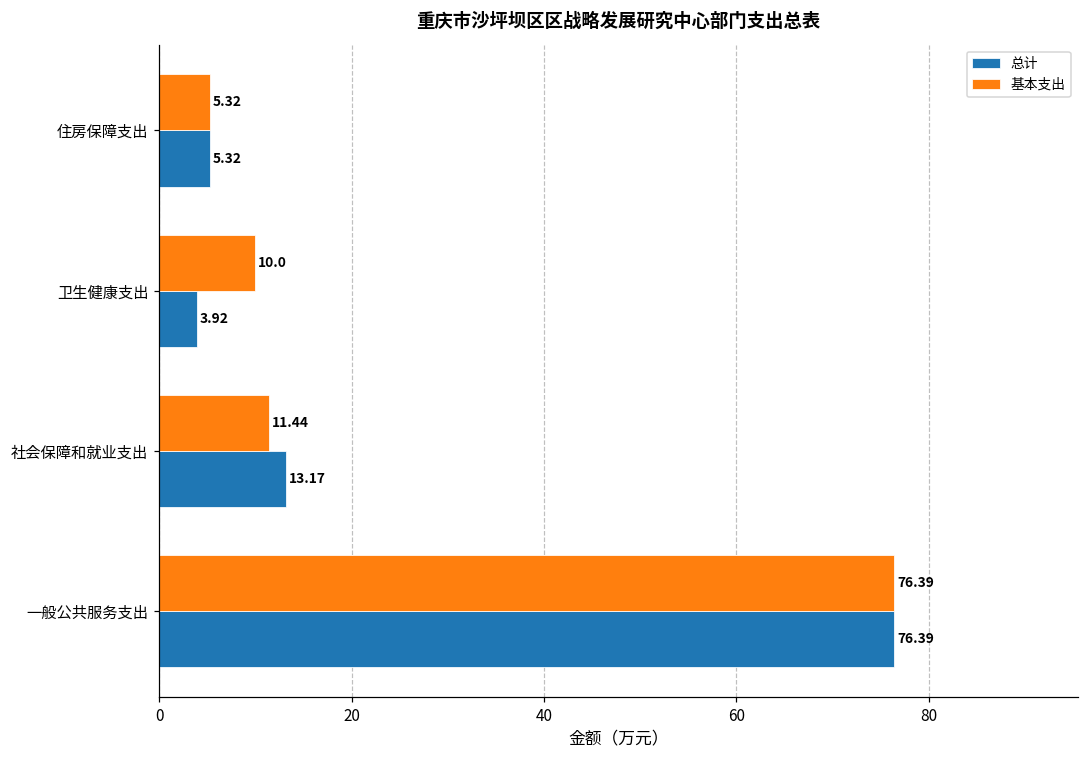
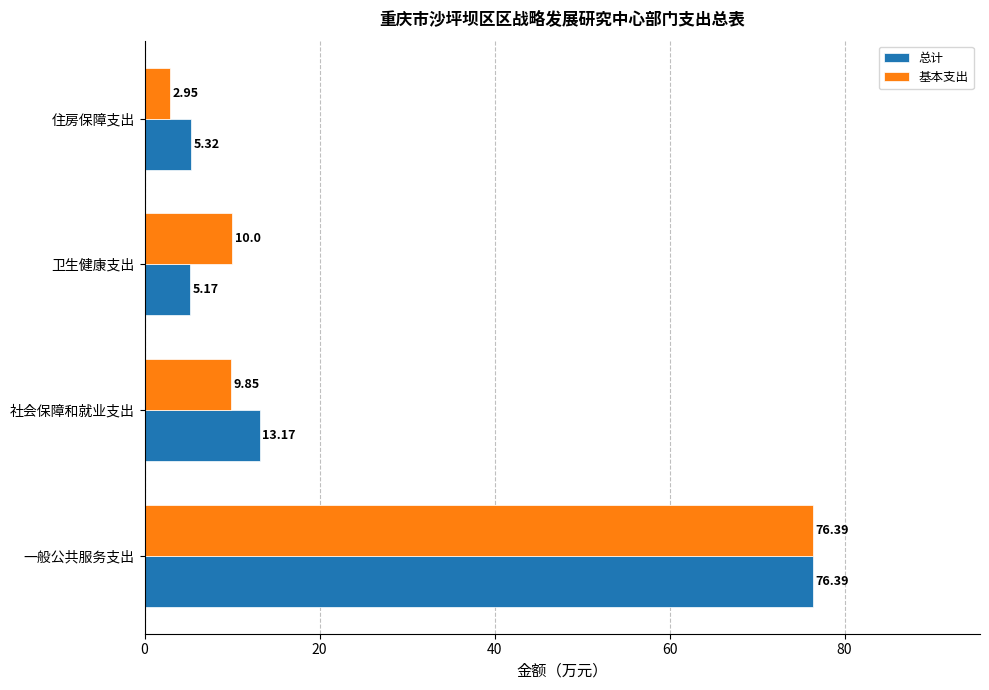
基本支出, 住房保障支出: 5.32 -> 2.95
总计, 卫生健康支出: 3.92 -> 5.17
基本支出, 社会保障和就业支出: 11.44 -> 9.85
